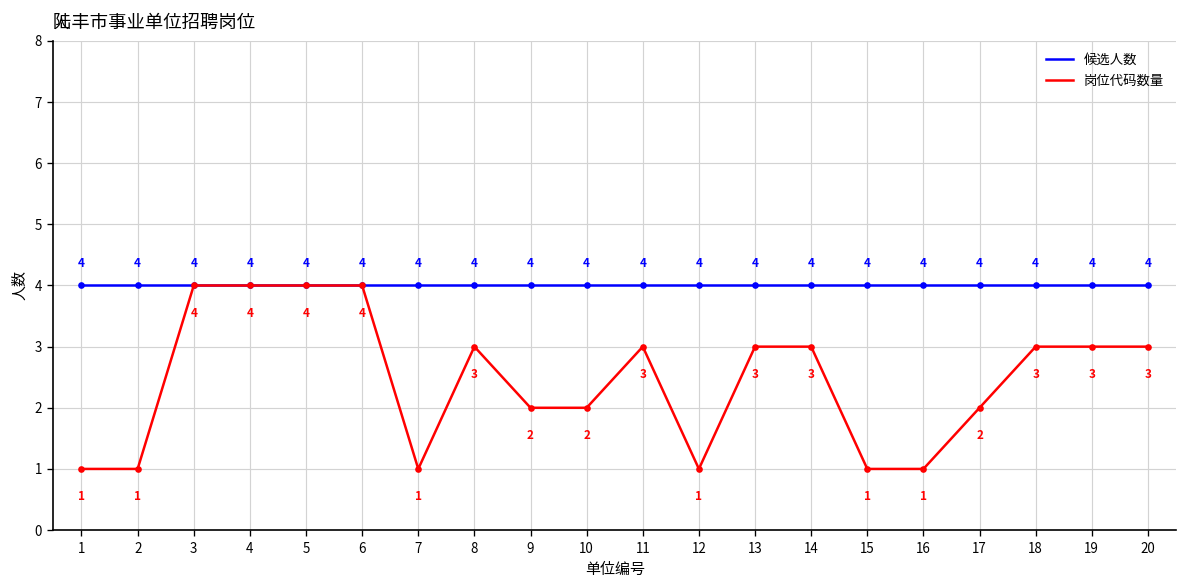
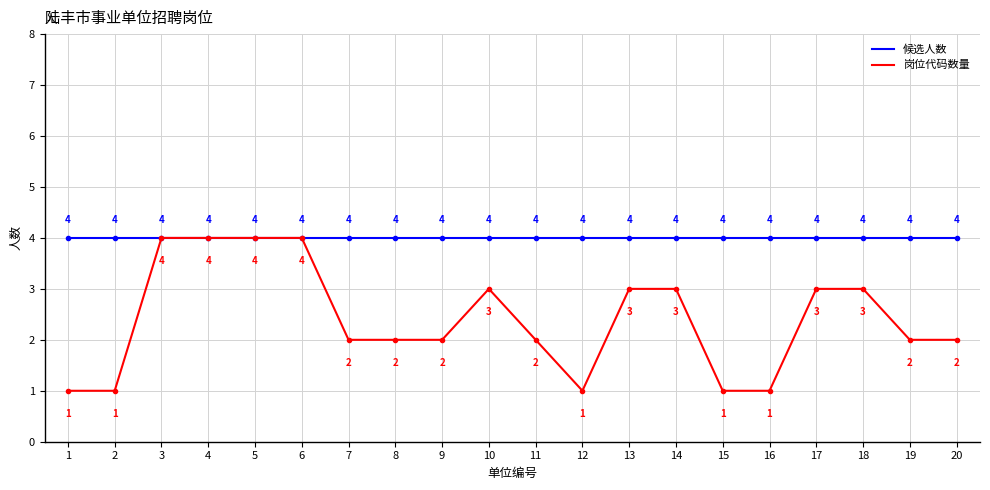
岗位代码数量, 7: 1 -> 2
岗位代码数量, 8: 3 -> 2
岗位代码数量, 10: 2 -> 3
岗位代码数量, 11: 3 -> 2
岗位代码数量, 17: 2 -> 3
岗位代码数量, 19: 3 -> 2
岗位代码数量, 20: 3 -> 2
